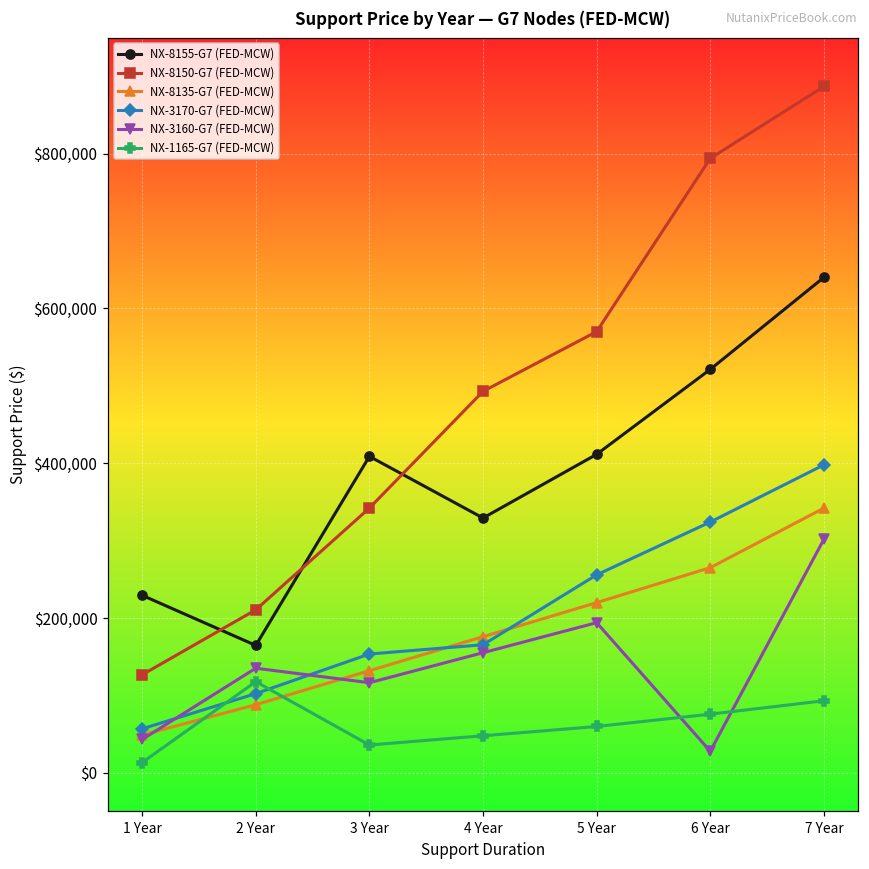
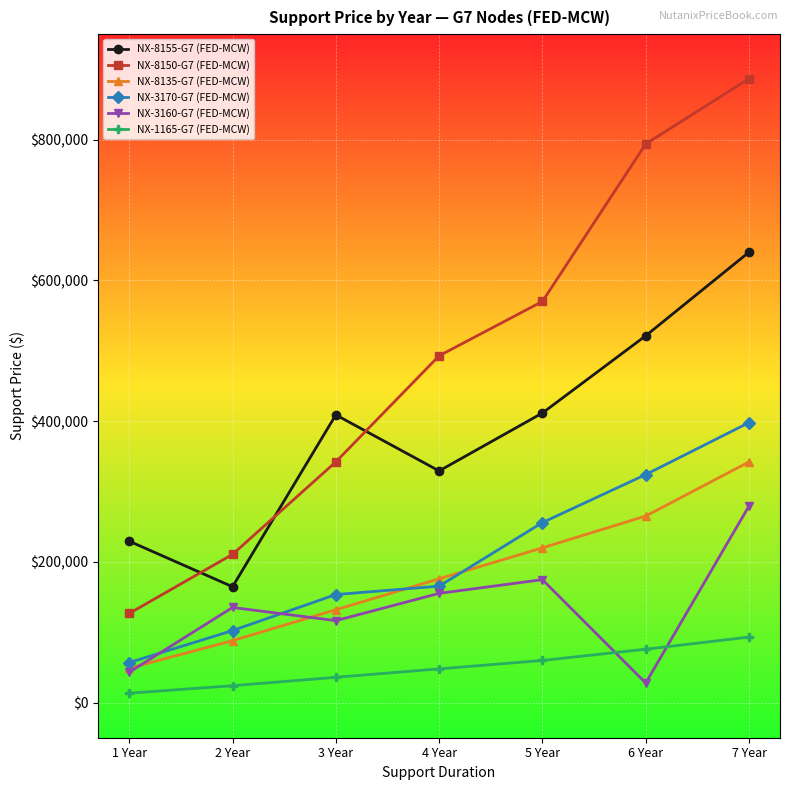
NX-1165-G7 (FED-MCW), 2 Year: $120,000 -> $20,000
NX-3160-G7 (FED-MCW), 5 Year: $190,000 -> $170,000
NX-3160-G7 (FED-MCW), 7 Year: $300,000 -> $280,000
